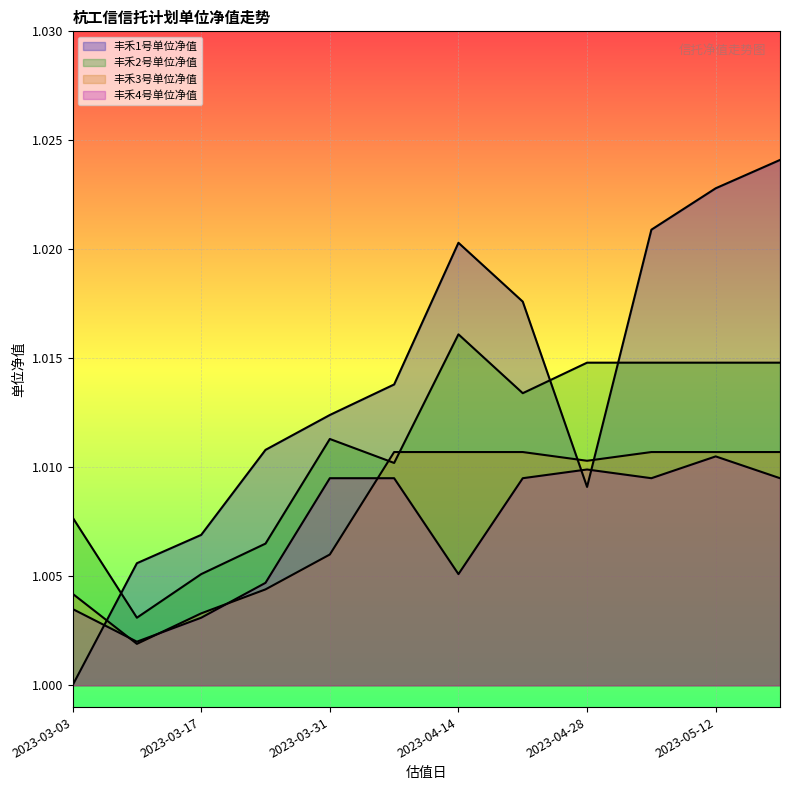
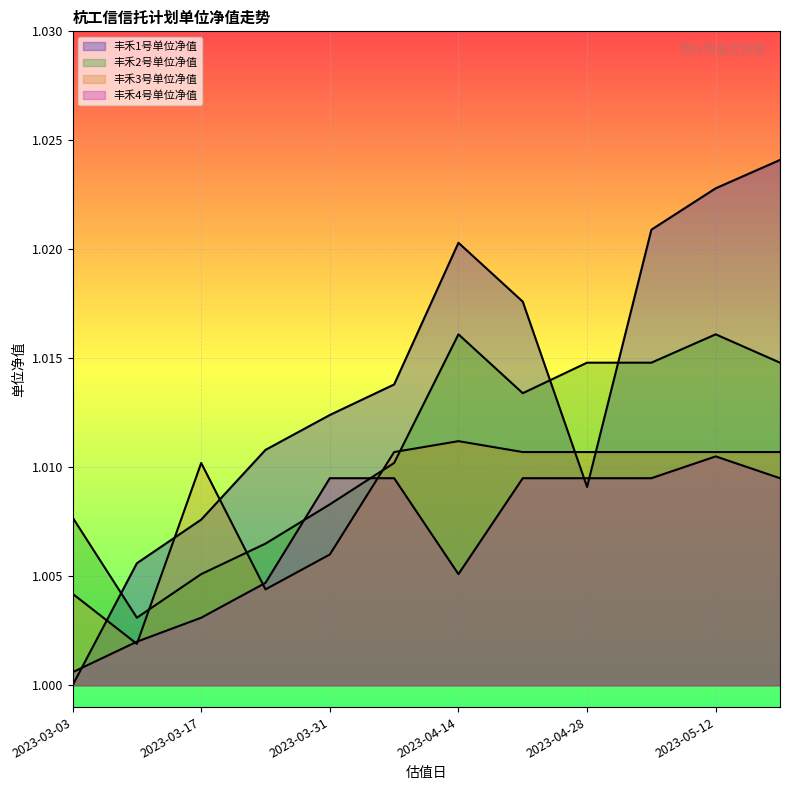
丰禾4号单位净值, 2023-03-03: 1.0035 -> 1.0006
丰禾1号单位净值, 2023-03-17: 1.0069 -> 1.0076
丰禾3号单位净值, 2023-03-17: 1.0033 -> 1.0102
丰禾2号单位净值, 2023-03-31: 1.0113 -> 1.0083
丰禾3号单位净值, 2023-04-14: 1.0107 -> 1.0112
丰禾3号单位净值, 2023-04-28: 1.0103 -> 1.0107
丰禾4号单位净值, 2023-04-28: 1.0099 -> 1.0095
丰禾2号单位净值, 2023-05-12: 1.0148 -> 1.0161
